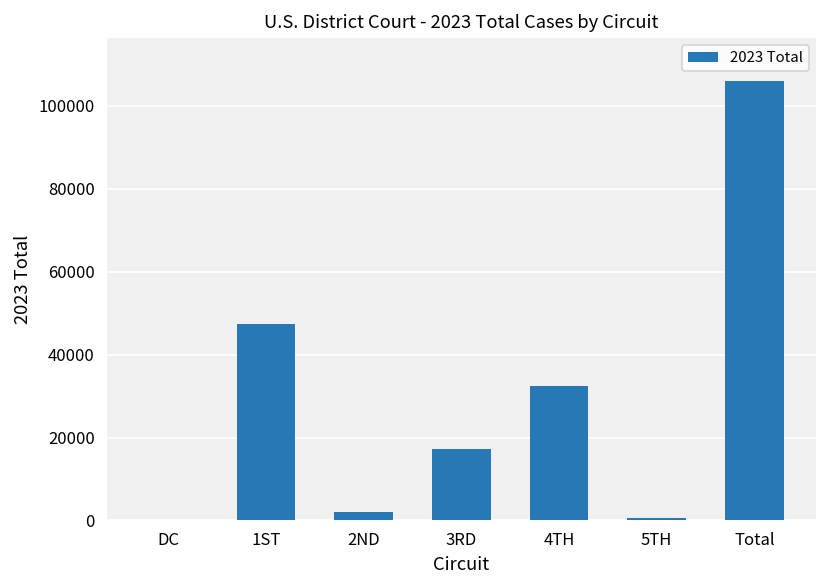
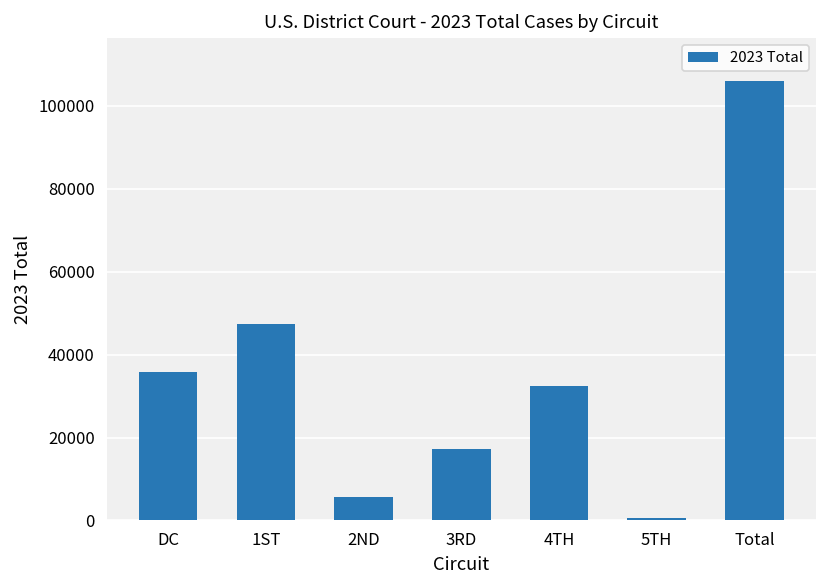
DC: 0 -> 36000
2ND: 2000 -> 6000
